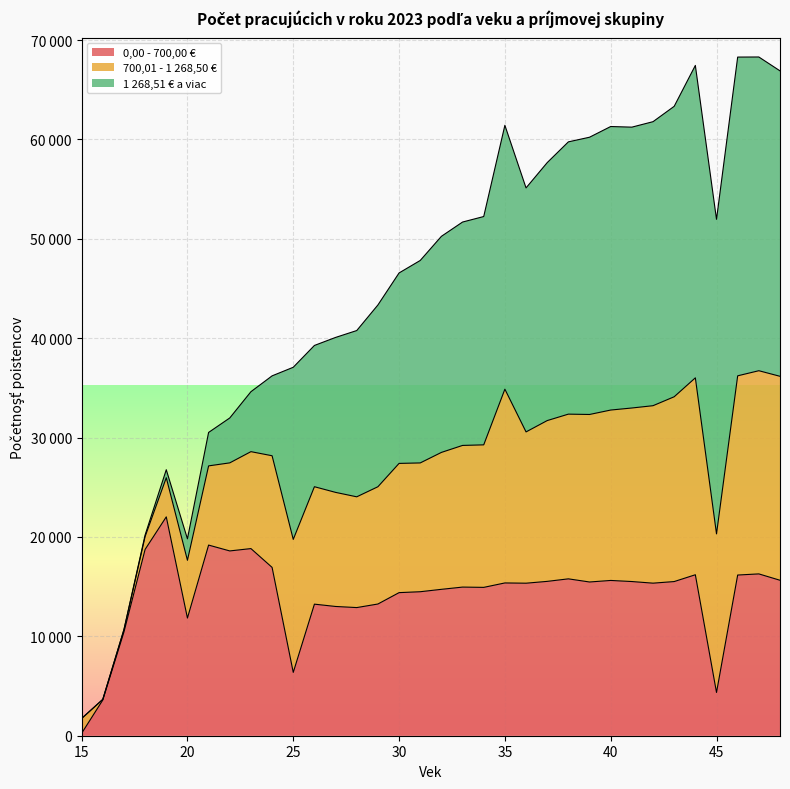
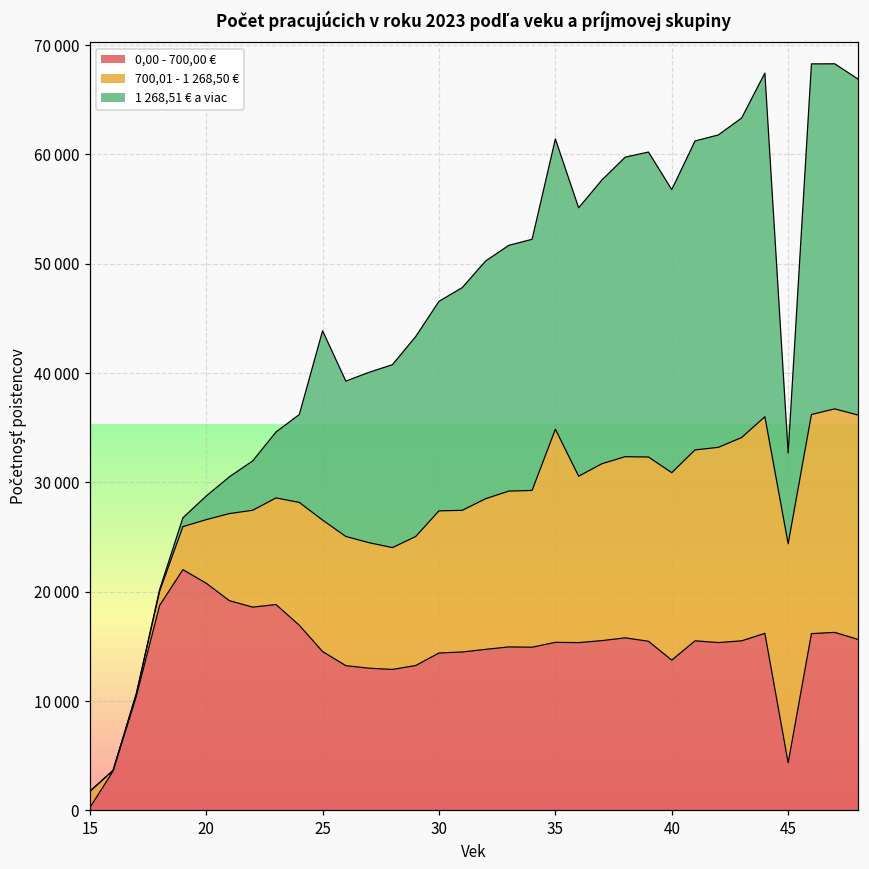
0,00 - 700,00 €, 20: 12000 -> 21000
0,00 - 700,00 €, 25: 6000 -> 15000
700,01 - 1 268,50 €, 25: 13000 -> 12000
0,00 - 700,00 €, 40: 16000 -> 14000
1 268,51 € a viac, 40: 29000 -> 26000
700,01 - 1 268,50 €, 45: 16000 -> 20000
1 268,51 € a viac, 45: 32000 -> 8000
